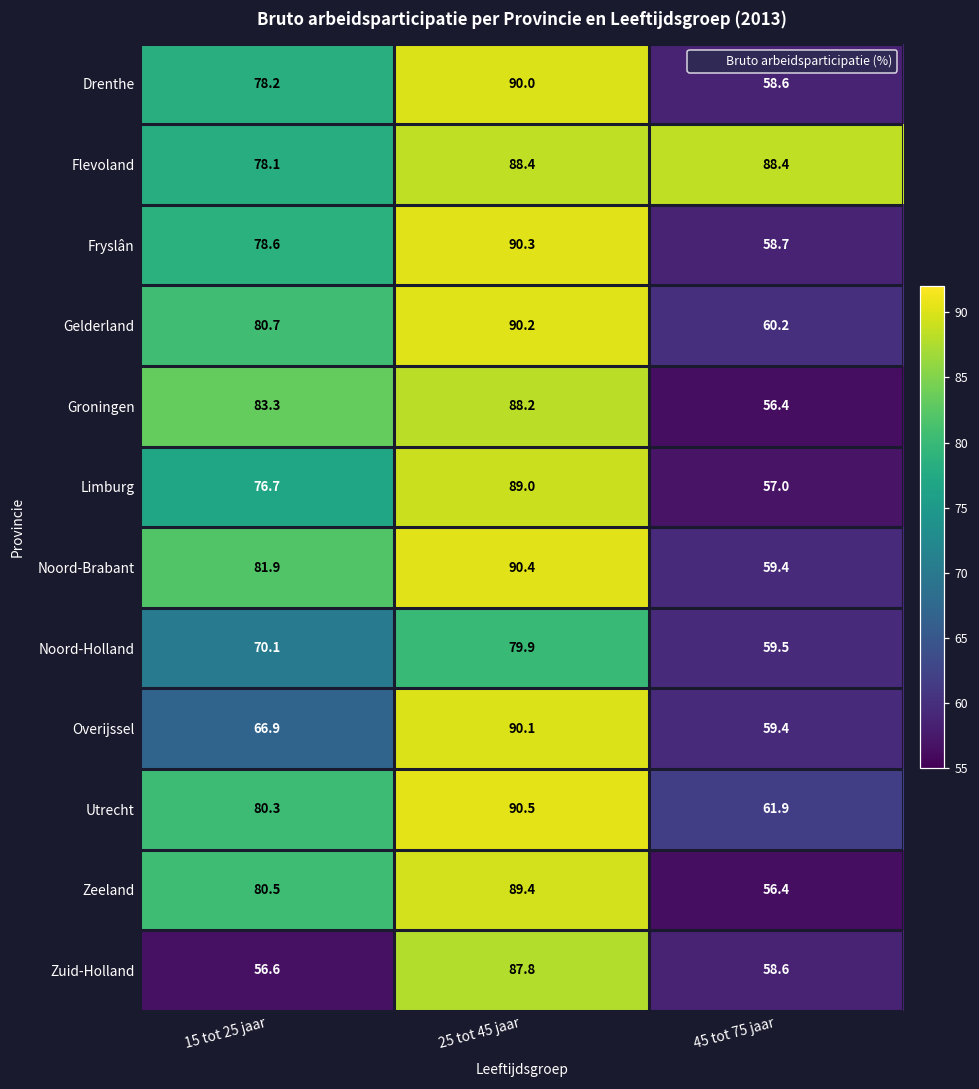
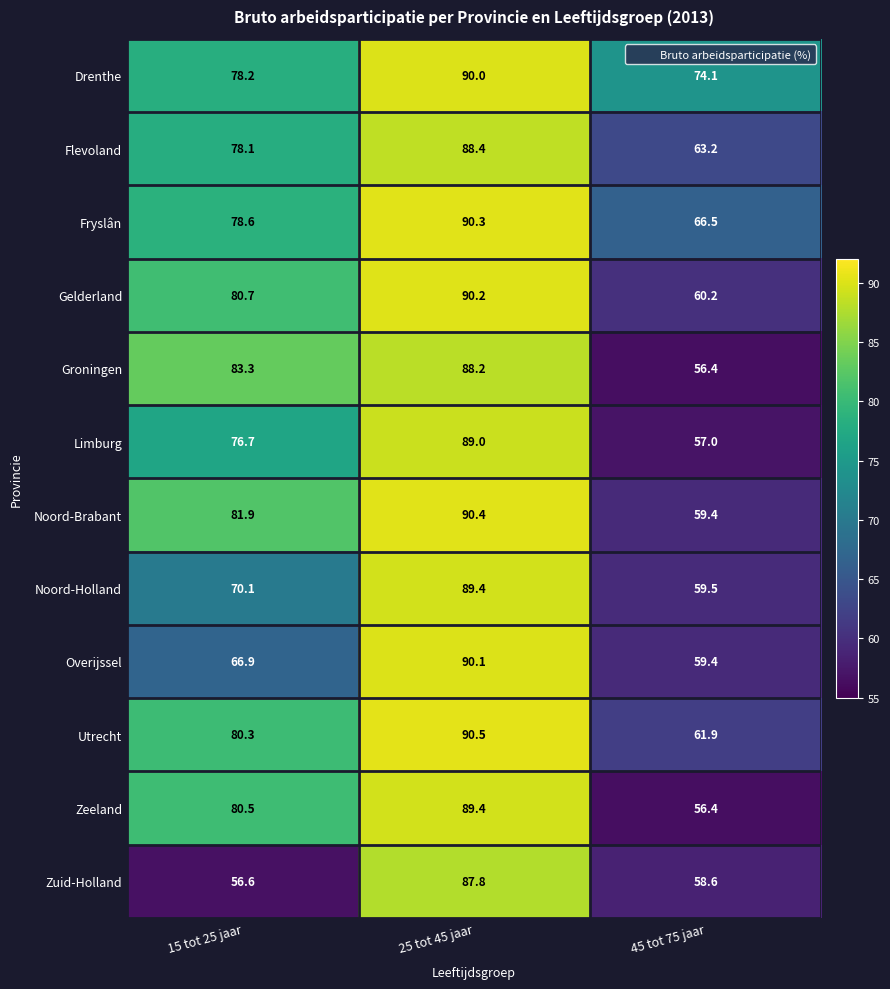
Drenthe, 45 tot 75 jaar: 58.6 -> 74.1
Flevoland, 45 tot 75 jaar: 88.4 -> 63.2
Fryslân, 45 tot 75 jaar: 58.7 -> 66.5
Noord-Holland, 25 tot 45 jaar: 79.9 -> 89.4
